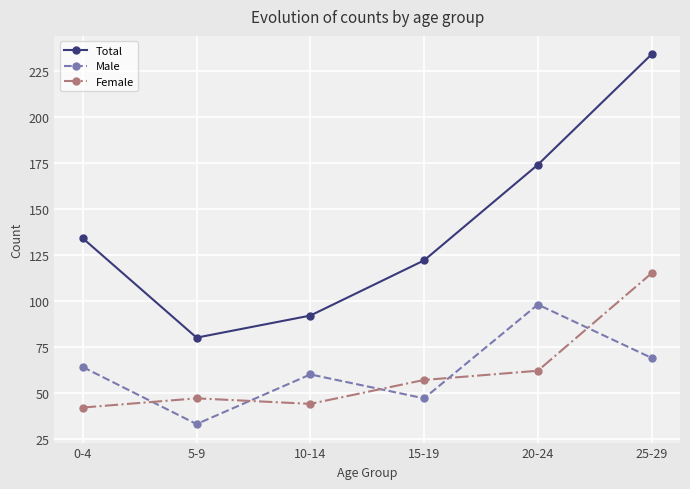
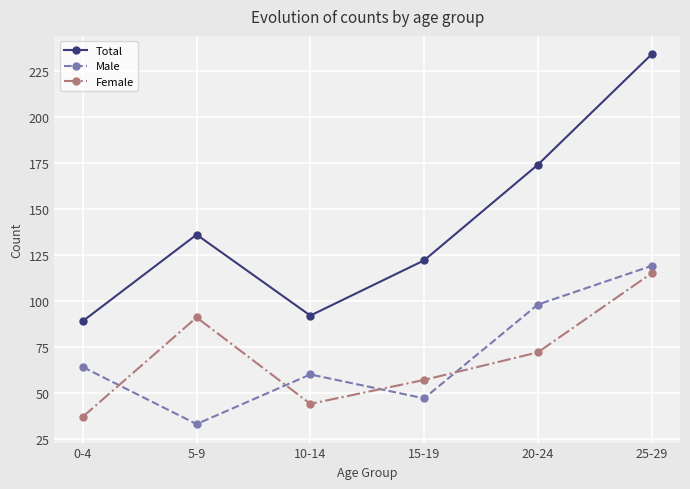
Total, 0-4: 134 -> 89
Female, 0-4: 42 -> 37
Total, 5-9: 80 -> 136
Female, 5-9: 47 -> 91
Female, 20-24: 62 -> 72
Male, 25-29: 69 -> 119
